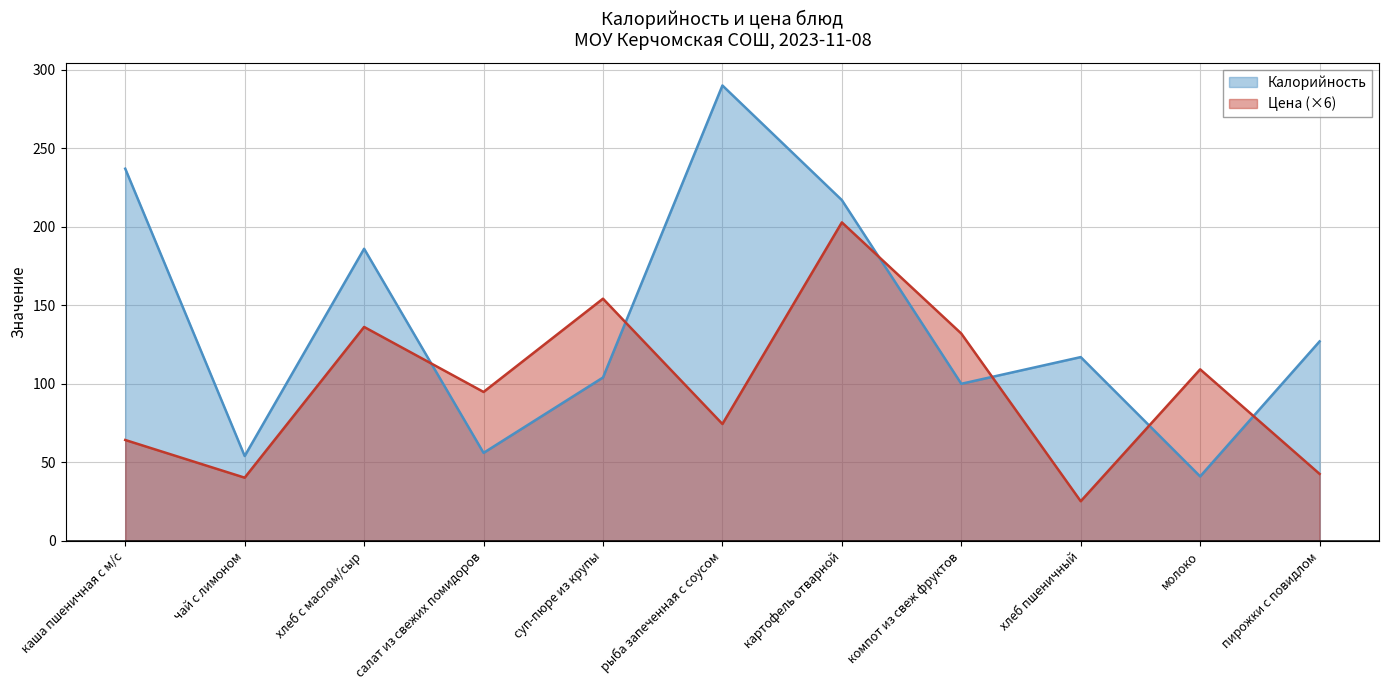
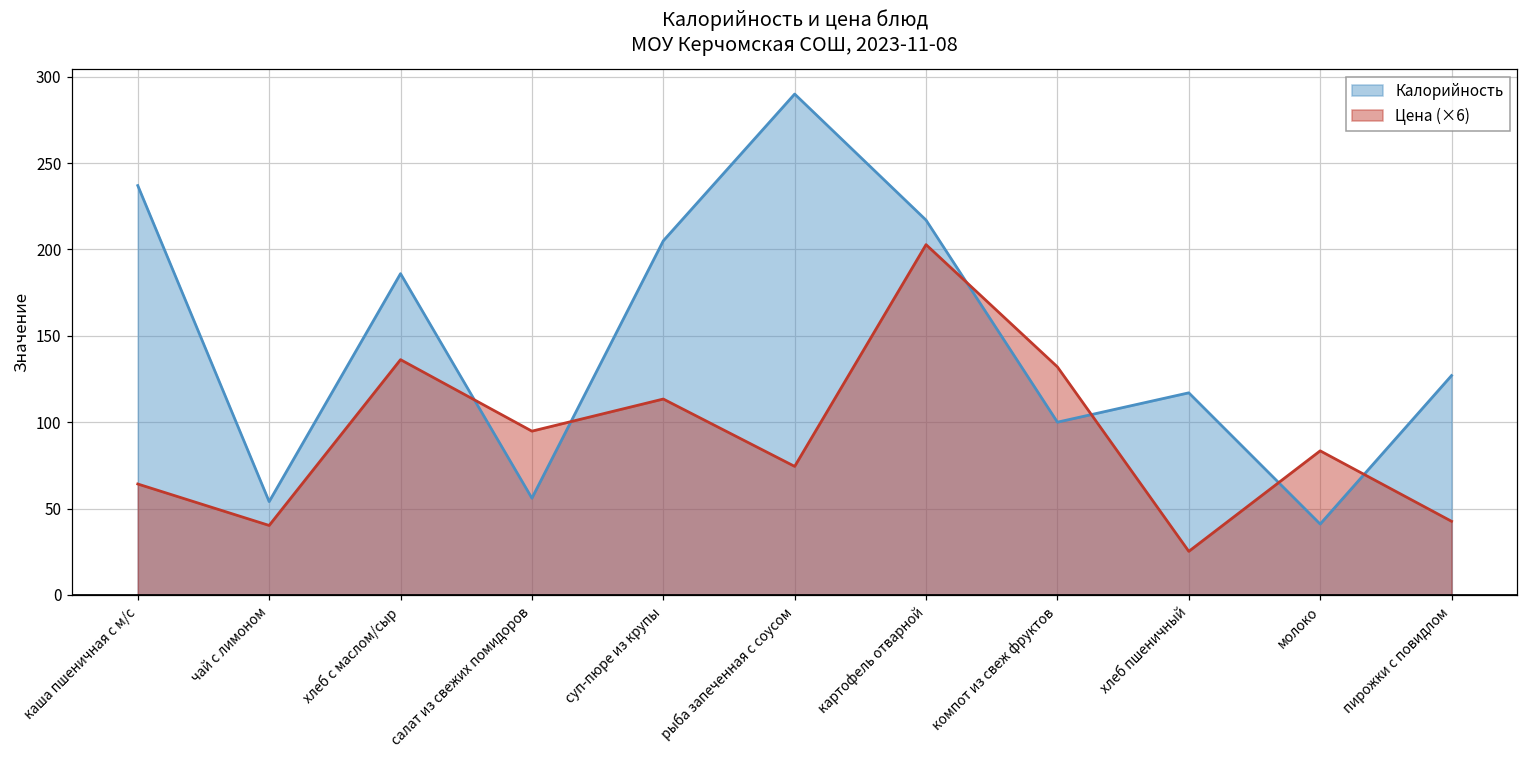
Калорийность, суп-пюре из крупы: 104 -> 205
Цена (×6), суп-пюре из крупы: 154 -> 113
Цена (×6), молоко: 109 -> 83
